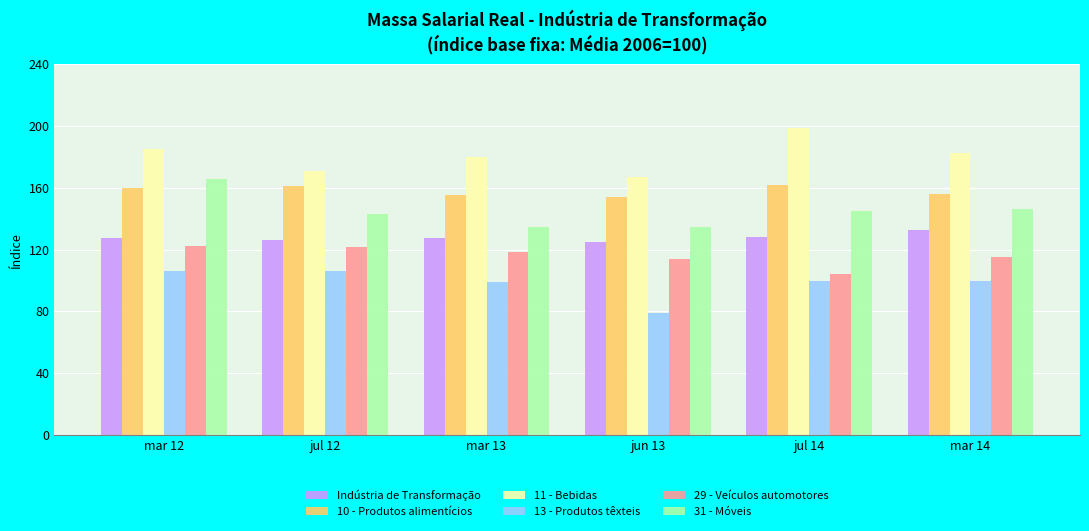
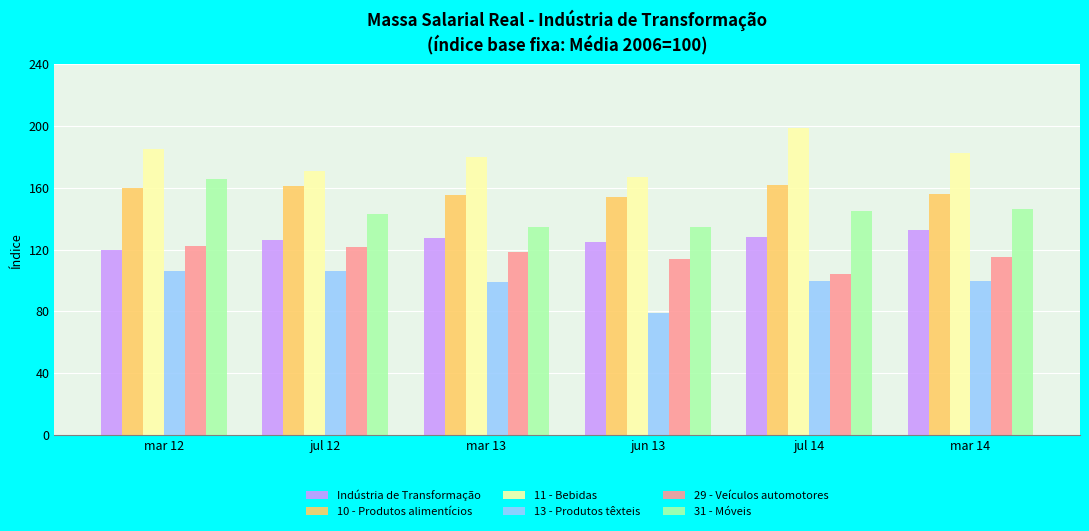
Indústria de Transformação, mar 12: 127 -> 120
